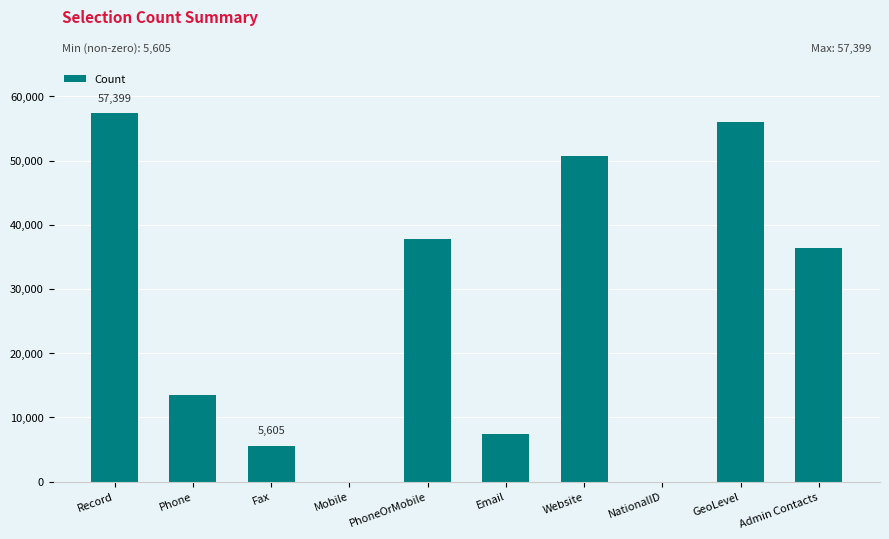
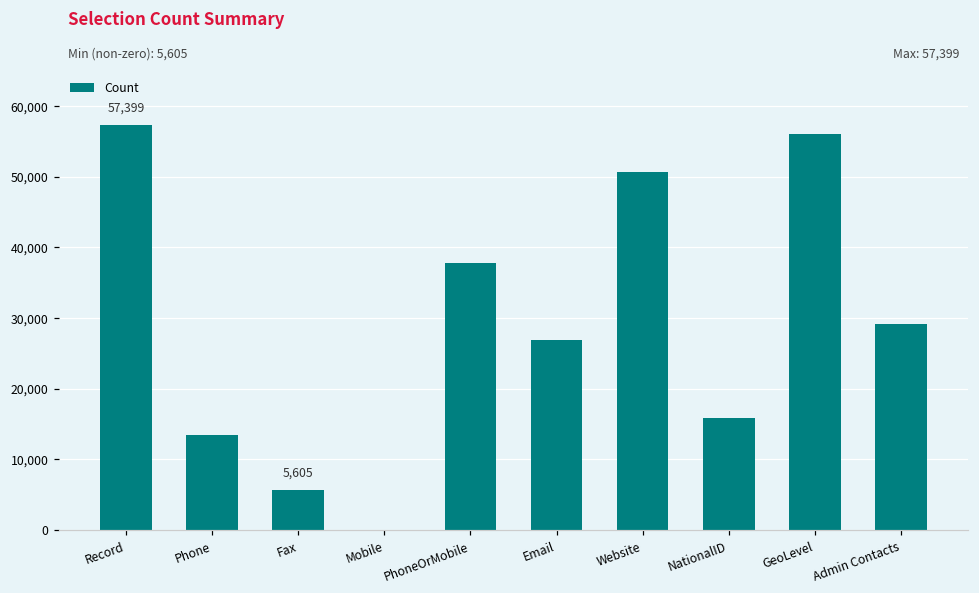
Email: 7,000 -> 27,000
NationalID: 0 -> 16,000
Admin Contacts: 36,000 -> 29,000
